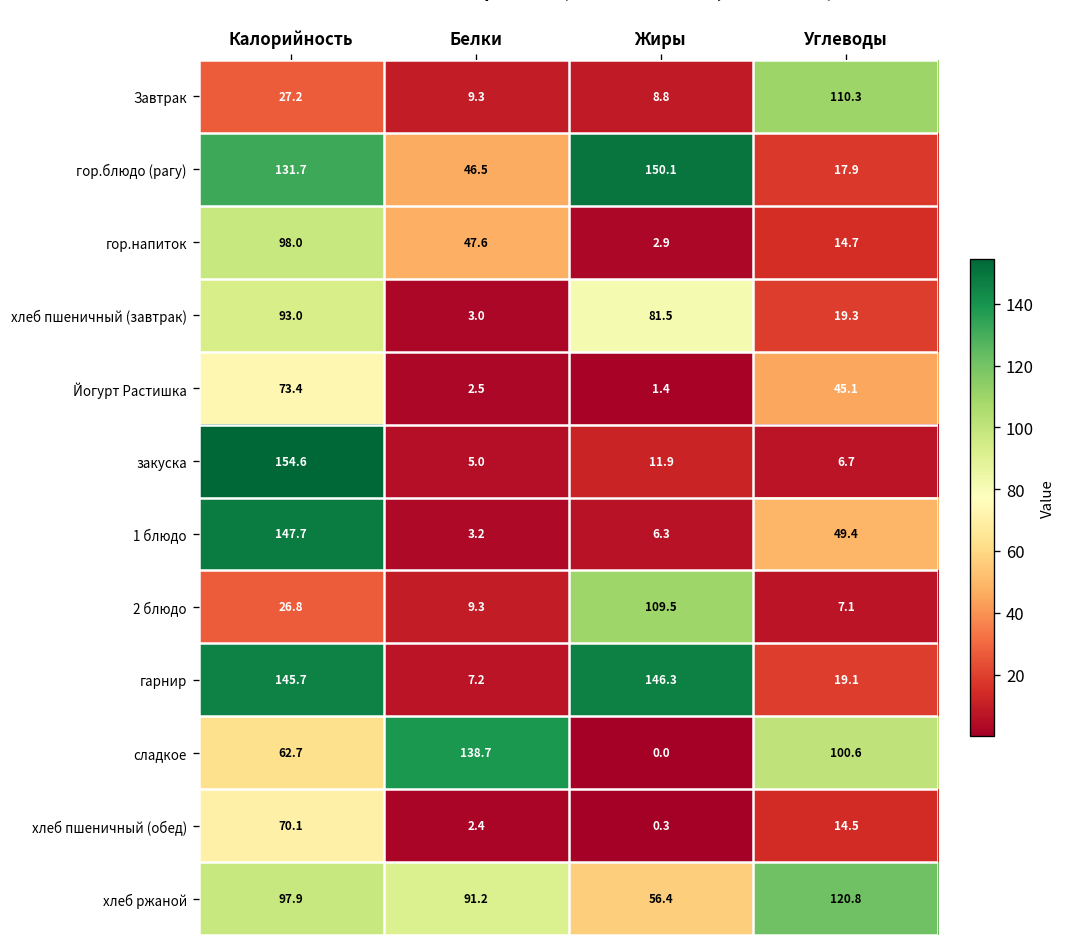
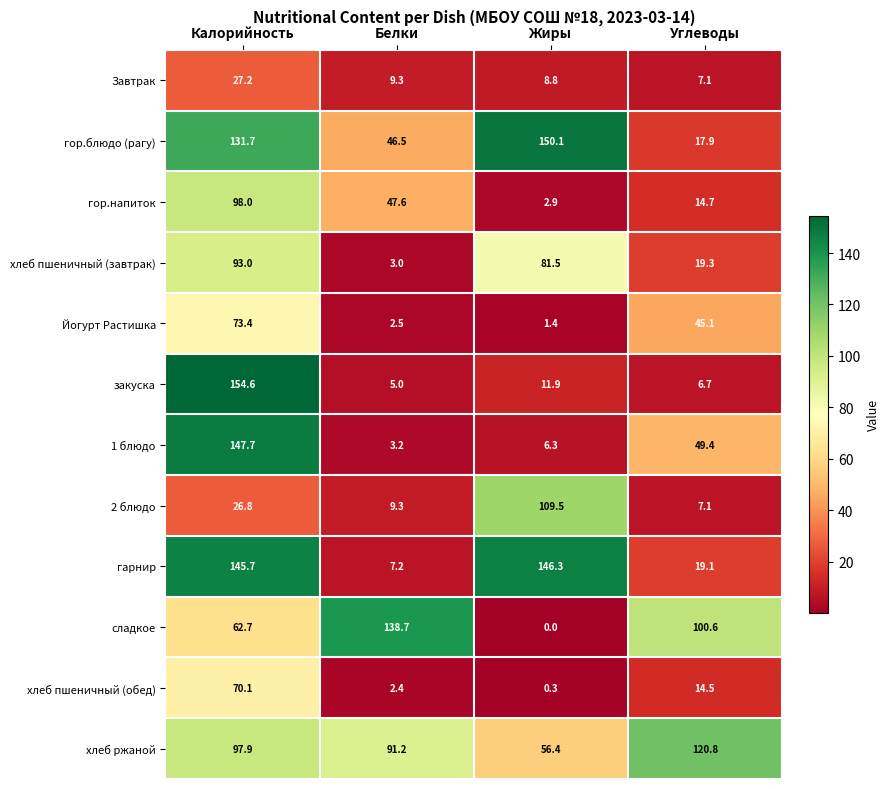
Завтрак, Углеводы: 110.3 -> 7.1
